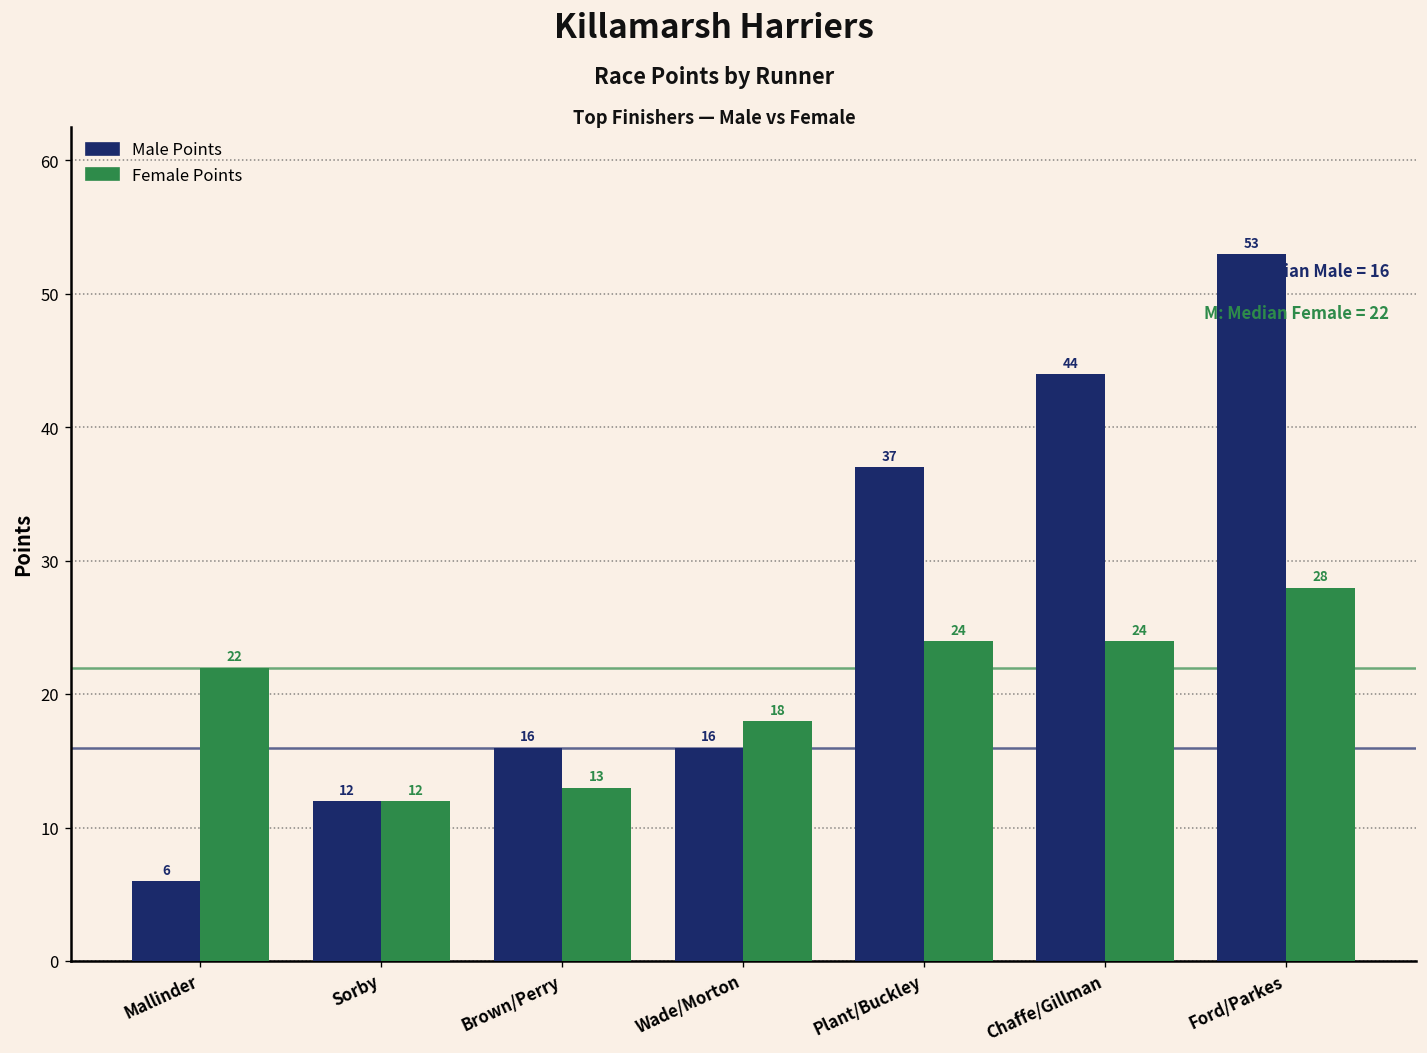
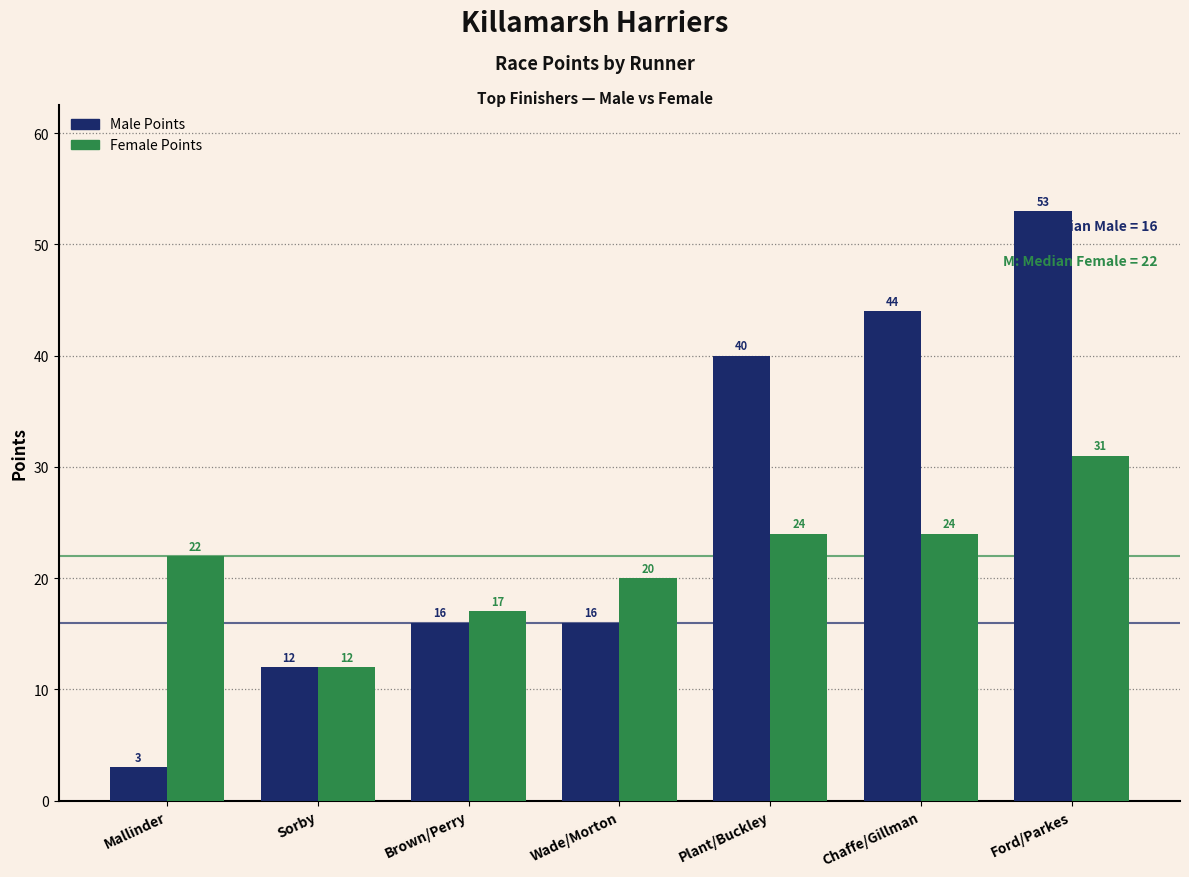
Male Points, Mallinder: 6 -> 3
Female Points, Brown/Perry: 13 -> 17
Female Points, Wade/Morton: 18 -> 20
Male Points, Plant/Buckley: 37 -> 40
Female Points, Ford/Parkes: 28 -> 31
